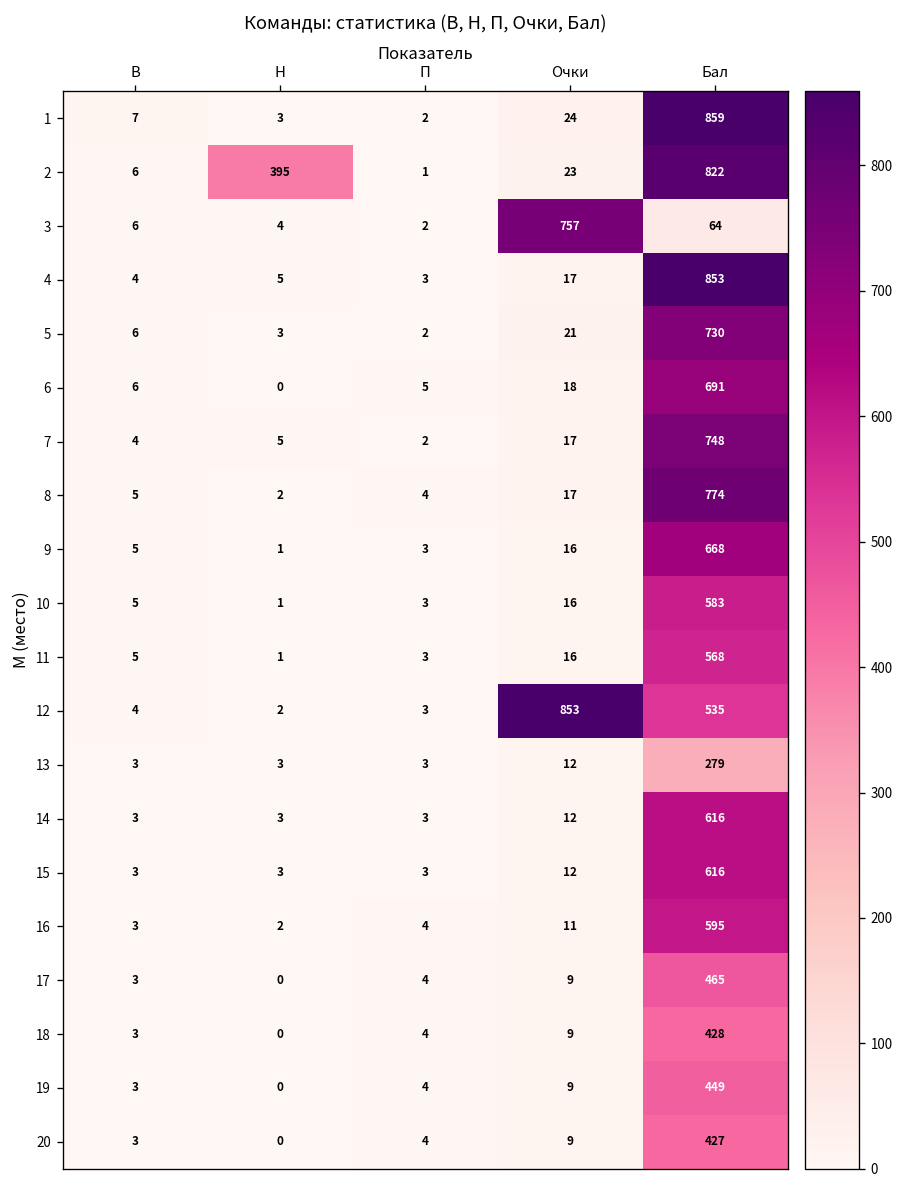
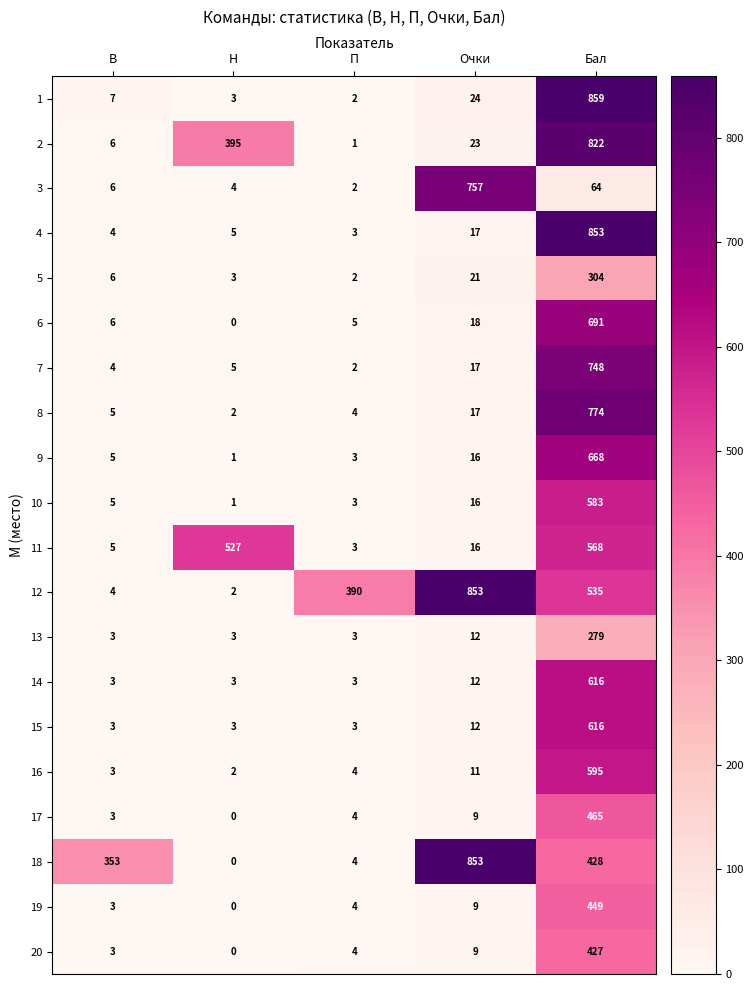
5, Бал: 730 -> 304
11, Н: 1 -> 527
12, П: 3 -> 390
18, В: 3 -> 353
18, Очки: 9 -> 853
